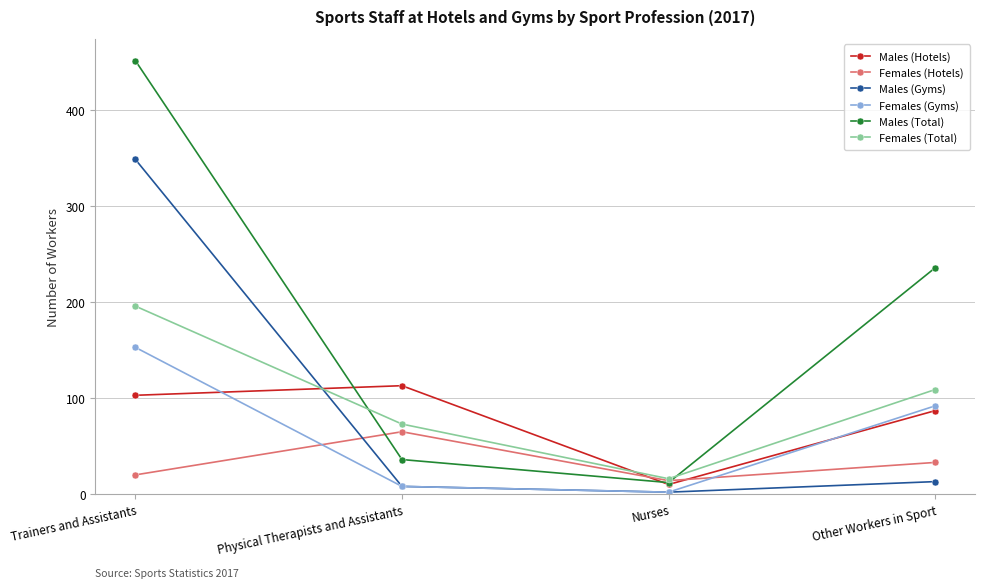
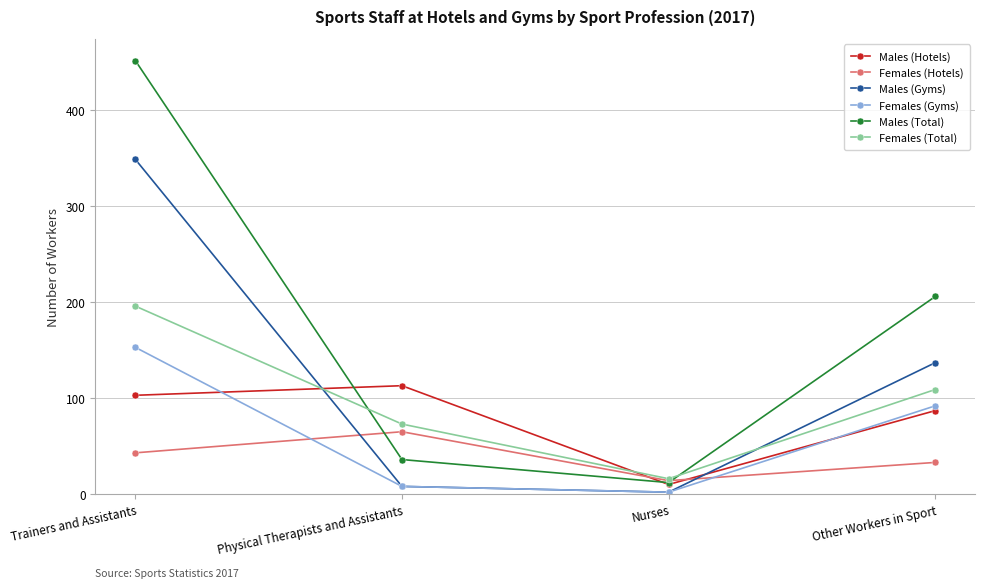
Females (Hotels), Trainers and Assistants: 20 -> 40
Males (Gyms), Other Workers in Sport: 10 -> 140
Males (Total), Other Workers in Sport: 240 -> 210
